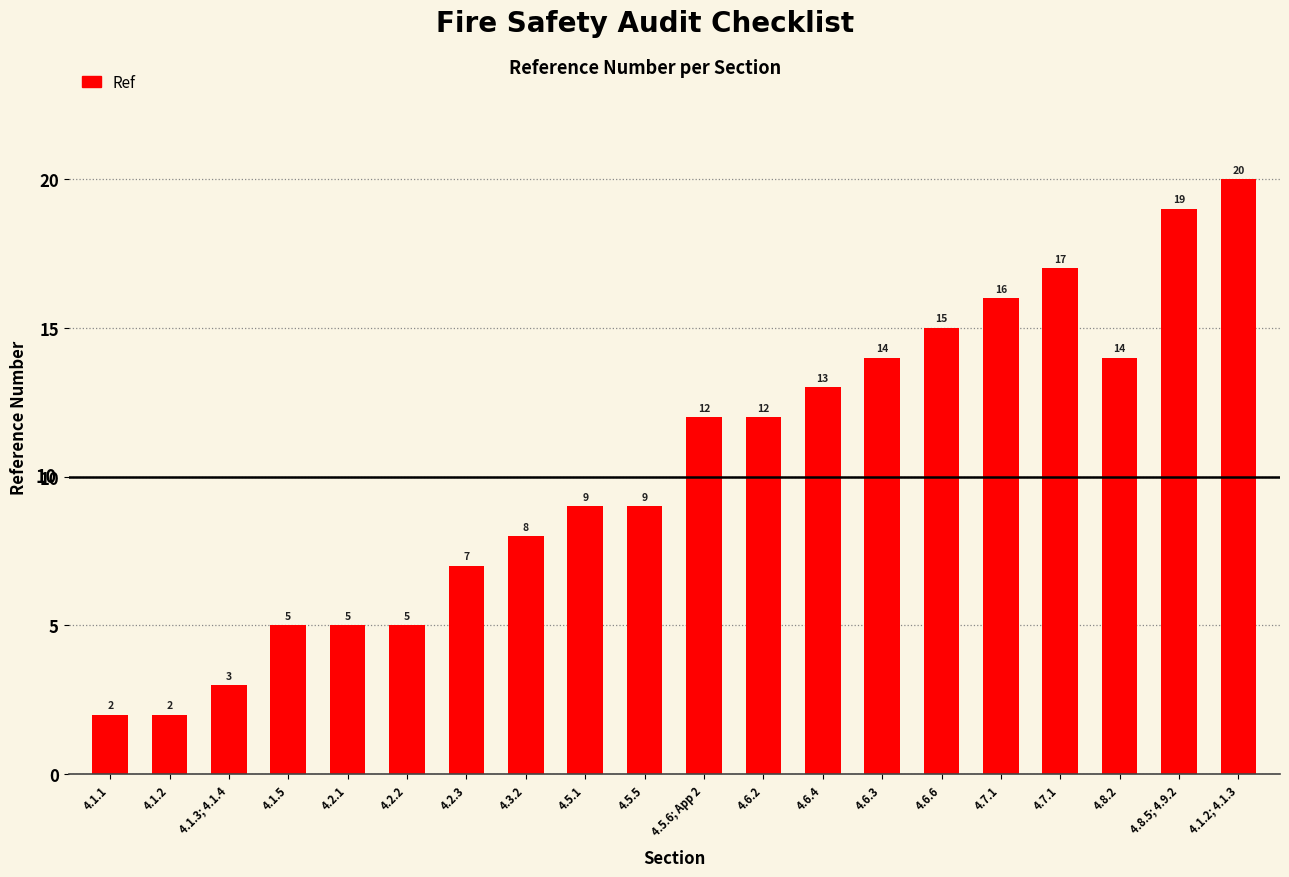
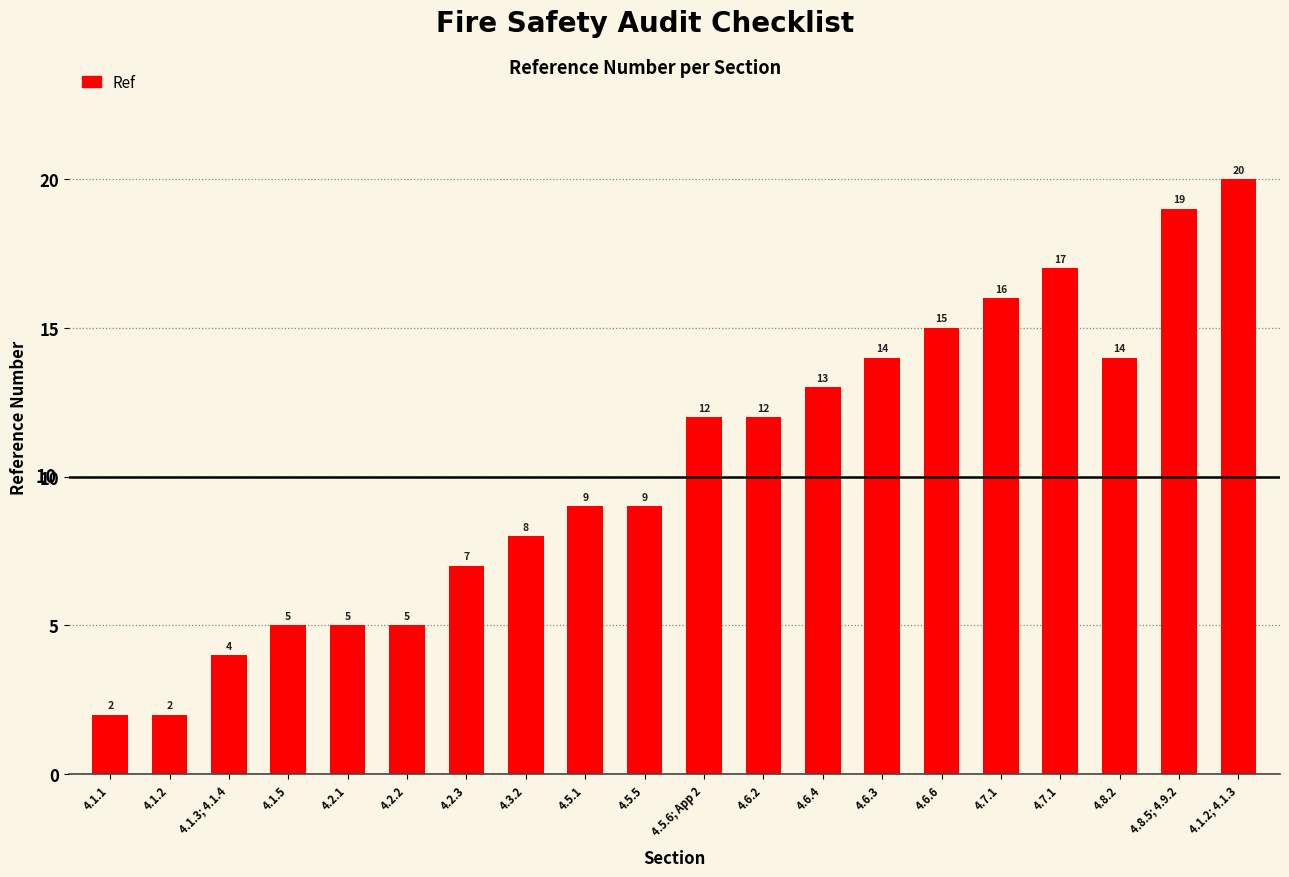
4.1.3; 4.1.4: 3 -> 4
